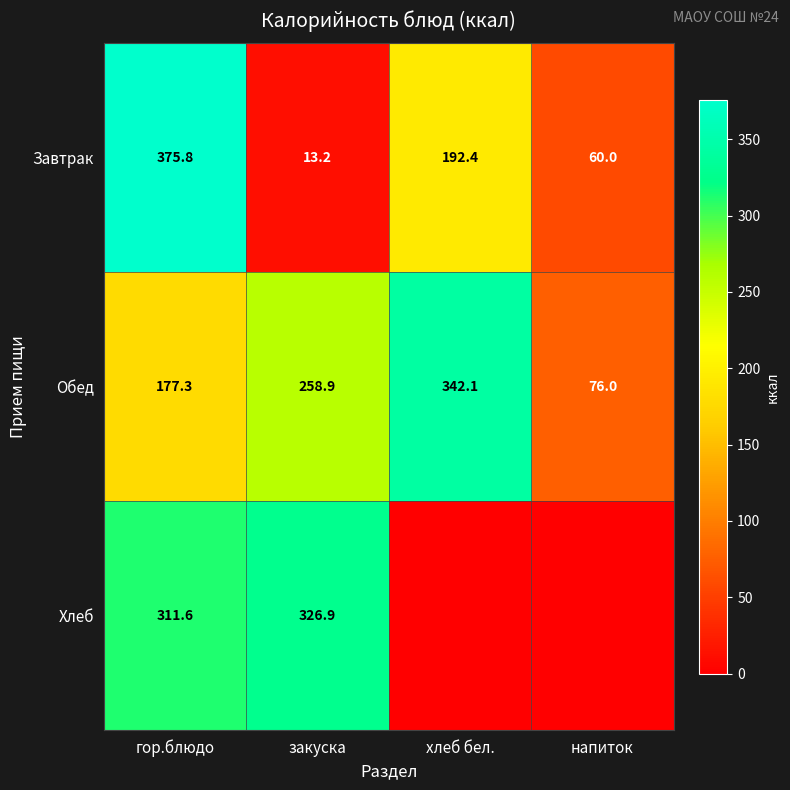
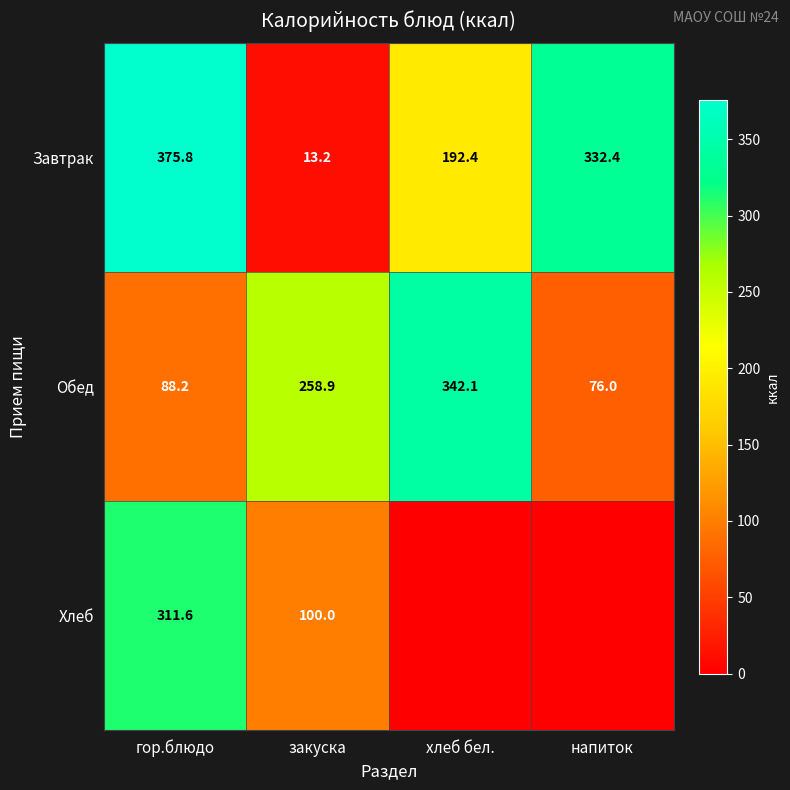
Завтрак, напиток: 60.0 -> 332.4
Обед, гор.блюдо: 177.3 -> 88.2
Хлеб, закуска: 326.9 -> 100.0
